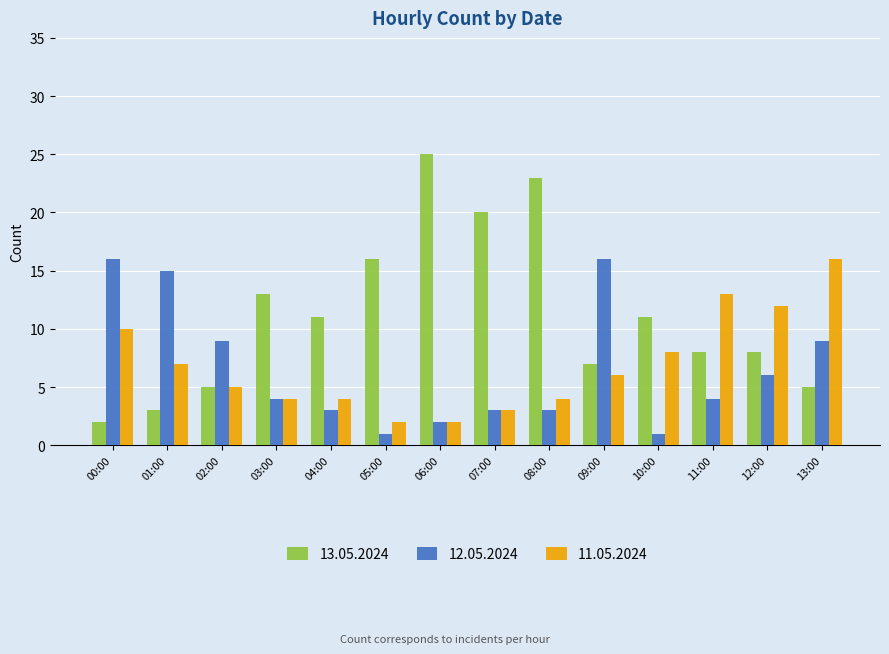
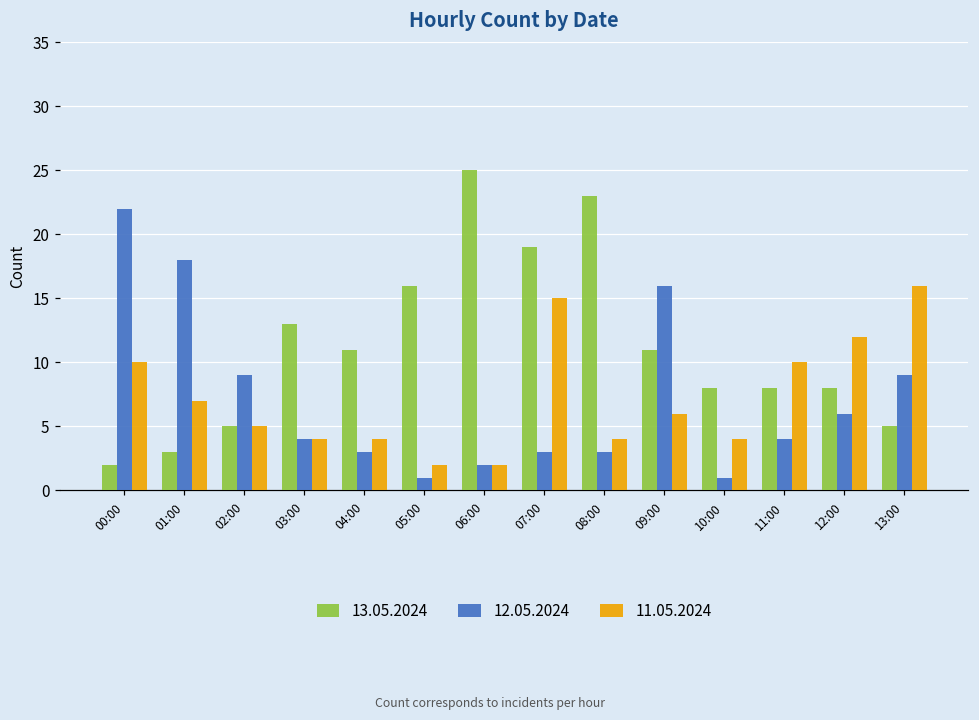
12.05.2024, 00:00: 16 -> 22
12.05.2024, 01:00: 15 -> 18
13.05.2024, 07:00: 20 -> 19
11.05.2024, 07:00: 3 -> 15
13.05.2024, 09:00: 7 -> 11
13.05.2024, 10:00: 11 -> 8
11.05.2024, 10:00: 8 -> 4
11.05.2024, 11:00: 13 -> 10
